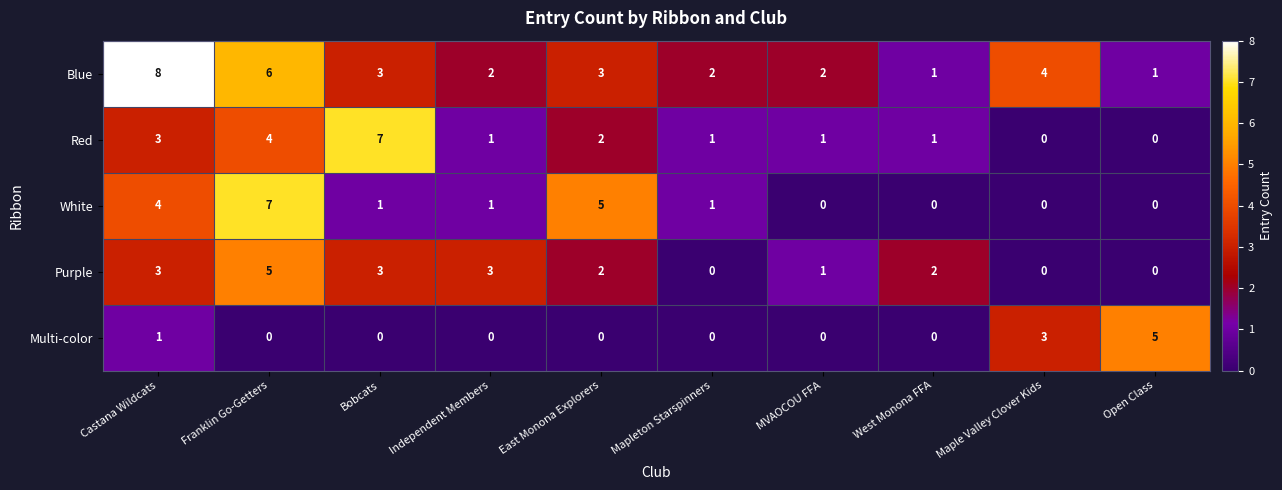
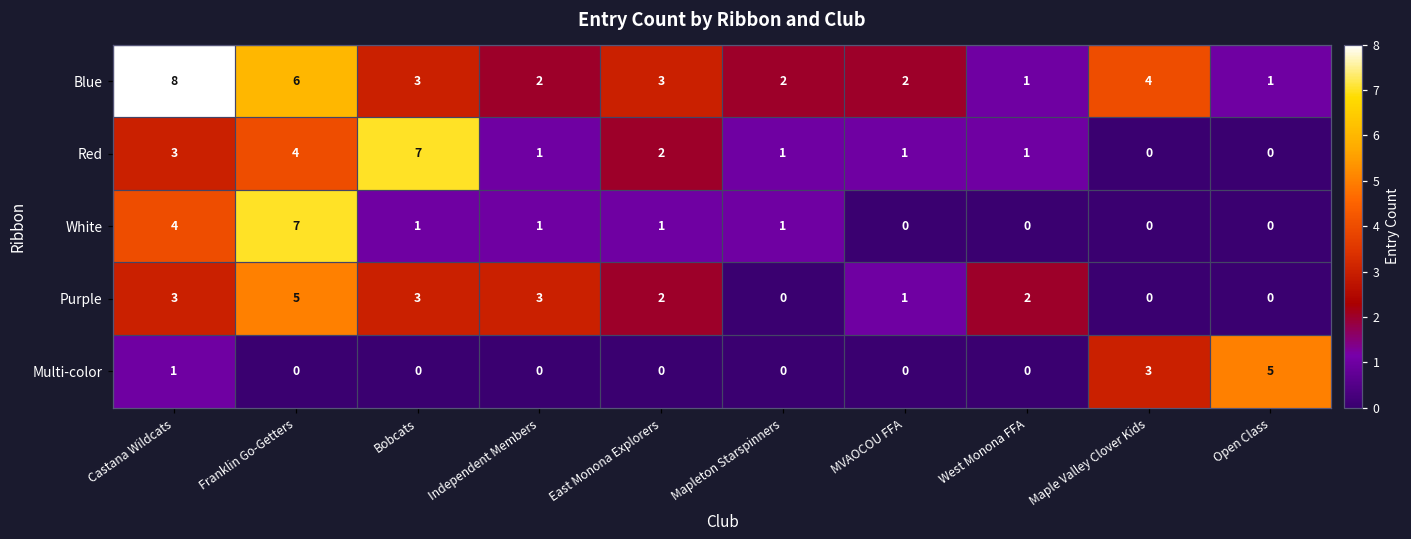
White, East Monona Explorers: 5 -> 1
